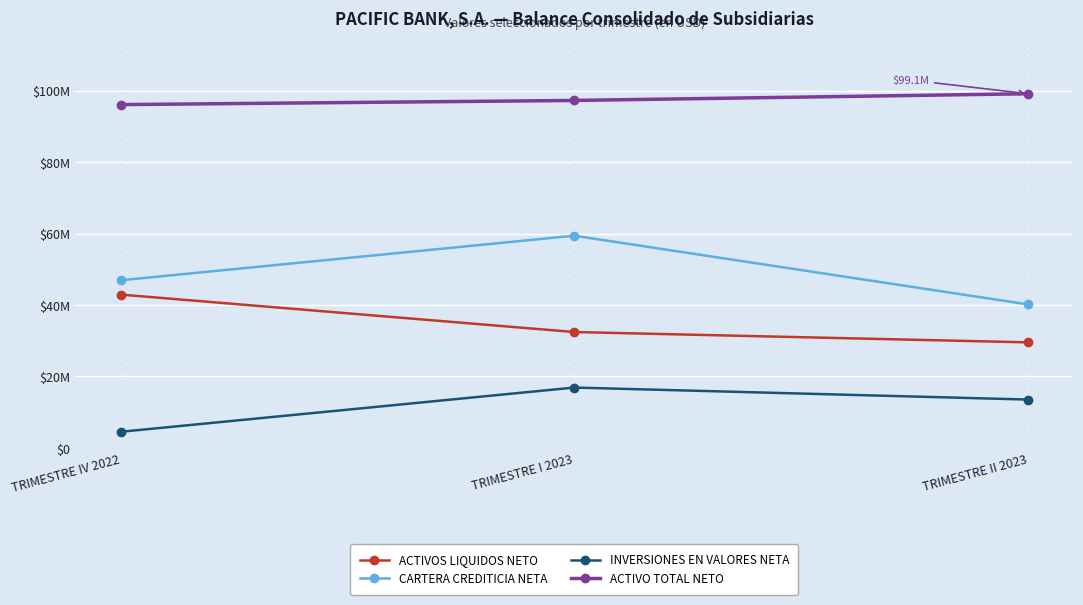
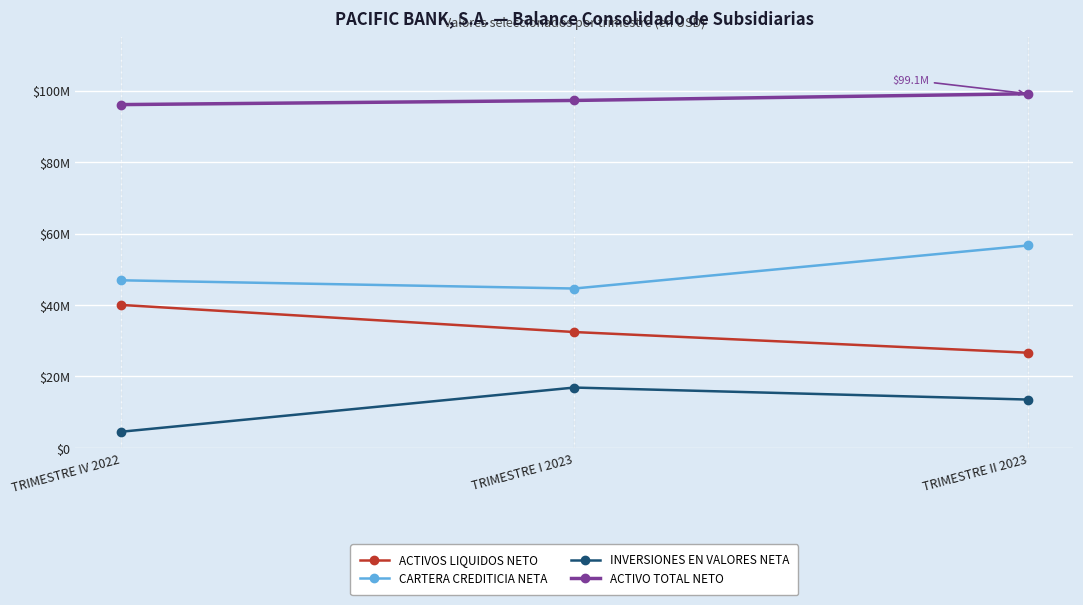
ACTIVOS LIQUIDOS NETO, TRIMESTRE IV 2022: $43000000 -> $40000000
CARTERA CREDITICIA NETA, TRIMESTRE I 2023: $59000000 -> $45000000
ACTIVOS LIQUIDOS NETO, TRIMESTRE II 2023: $30000000 -> $27000000
CARTERA CREDITICIA NETA, TRIMESTRE II 2023: $40000000 -> $57000000
